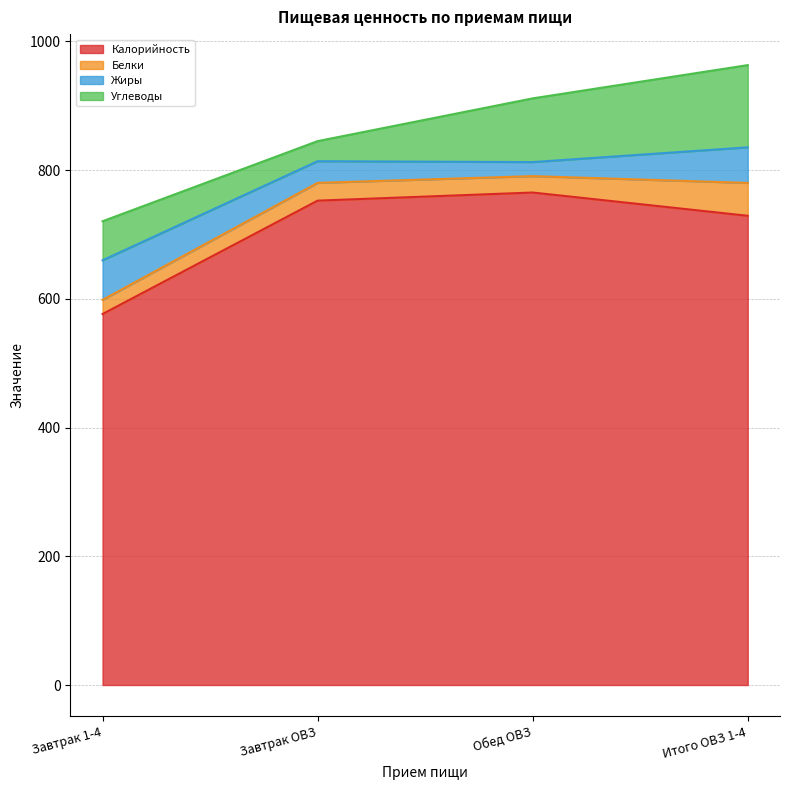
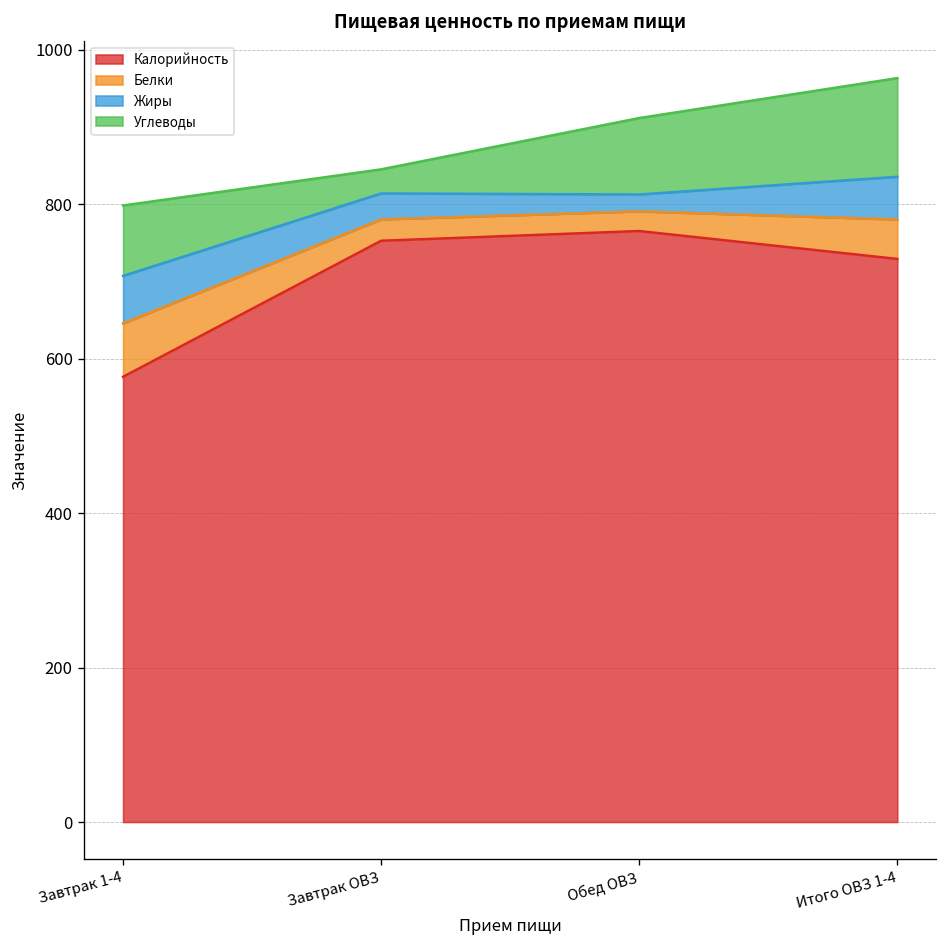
Белки, Завтрак 1-4: 20 -> 70
Углеводы, Завтрак 1-4: 60 -> 90
